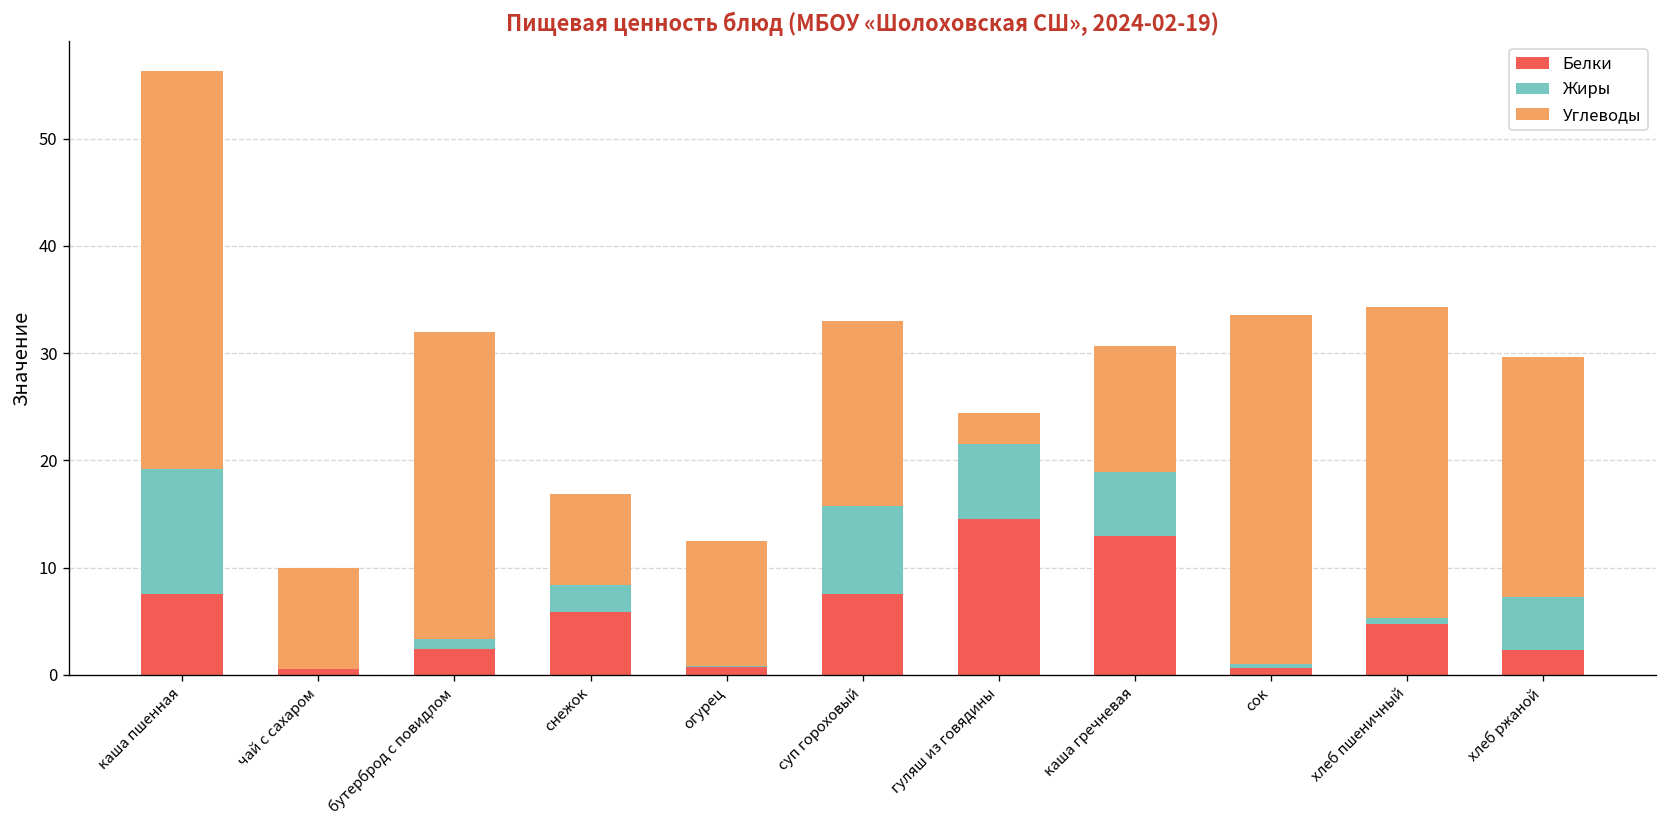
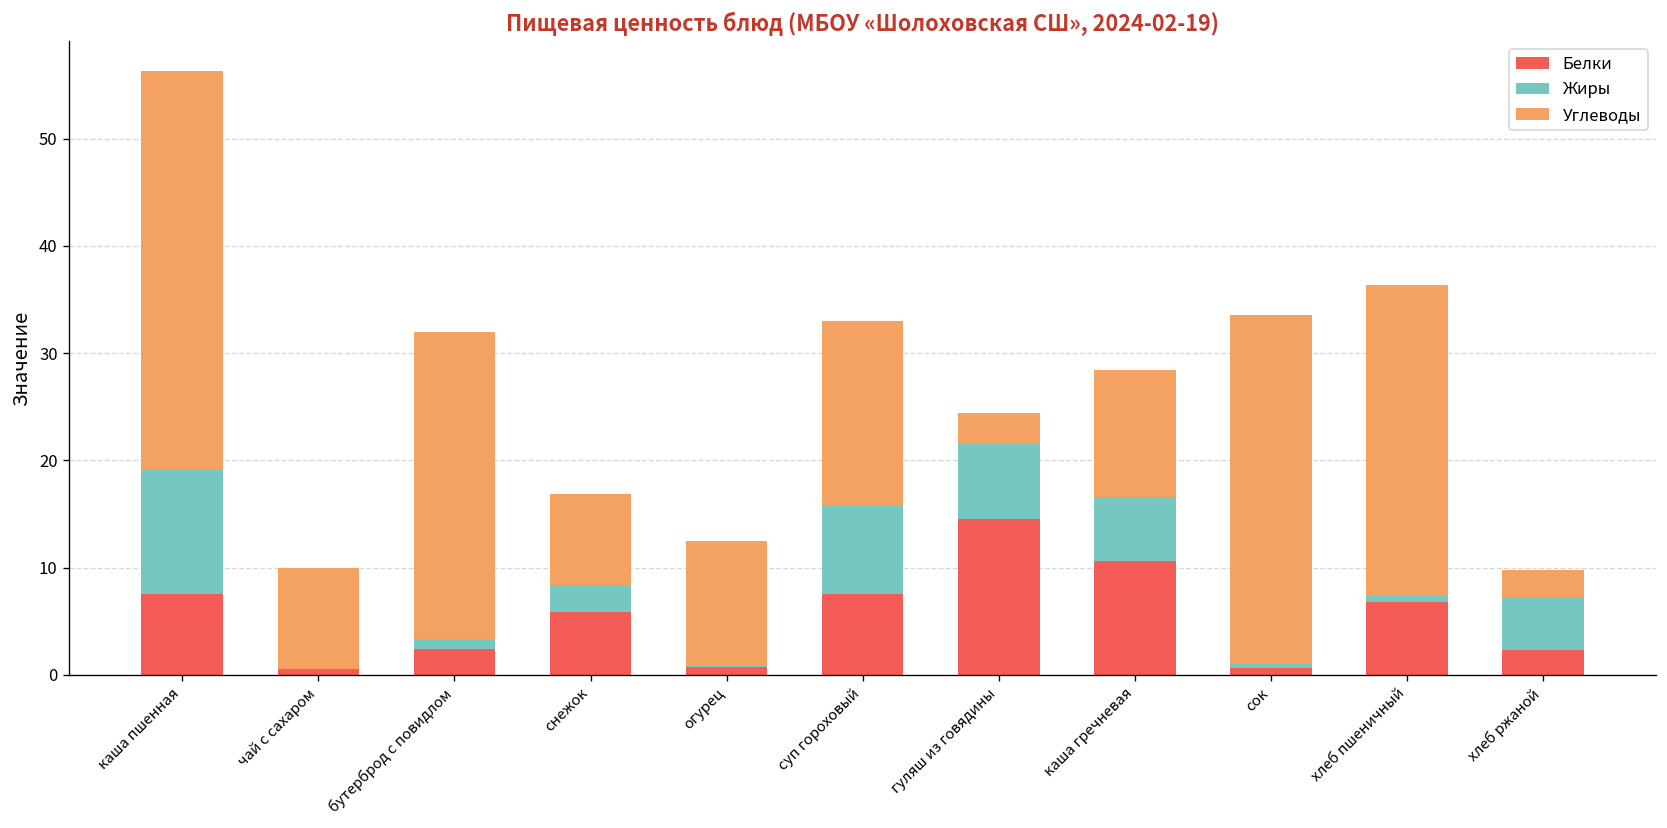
Белки, каша гречневая: 13 -> 11
Белки, хлеб пшеничный: 5 -> 7
Углеводы, хлеб ржаной: 22 -> 3
